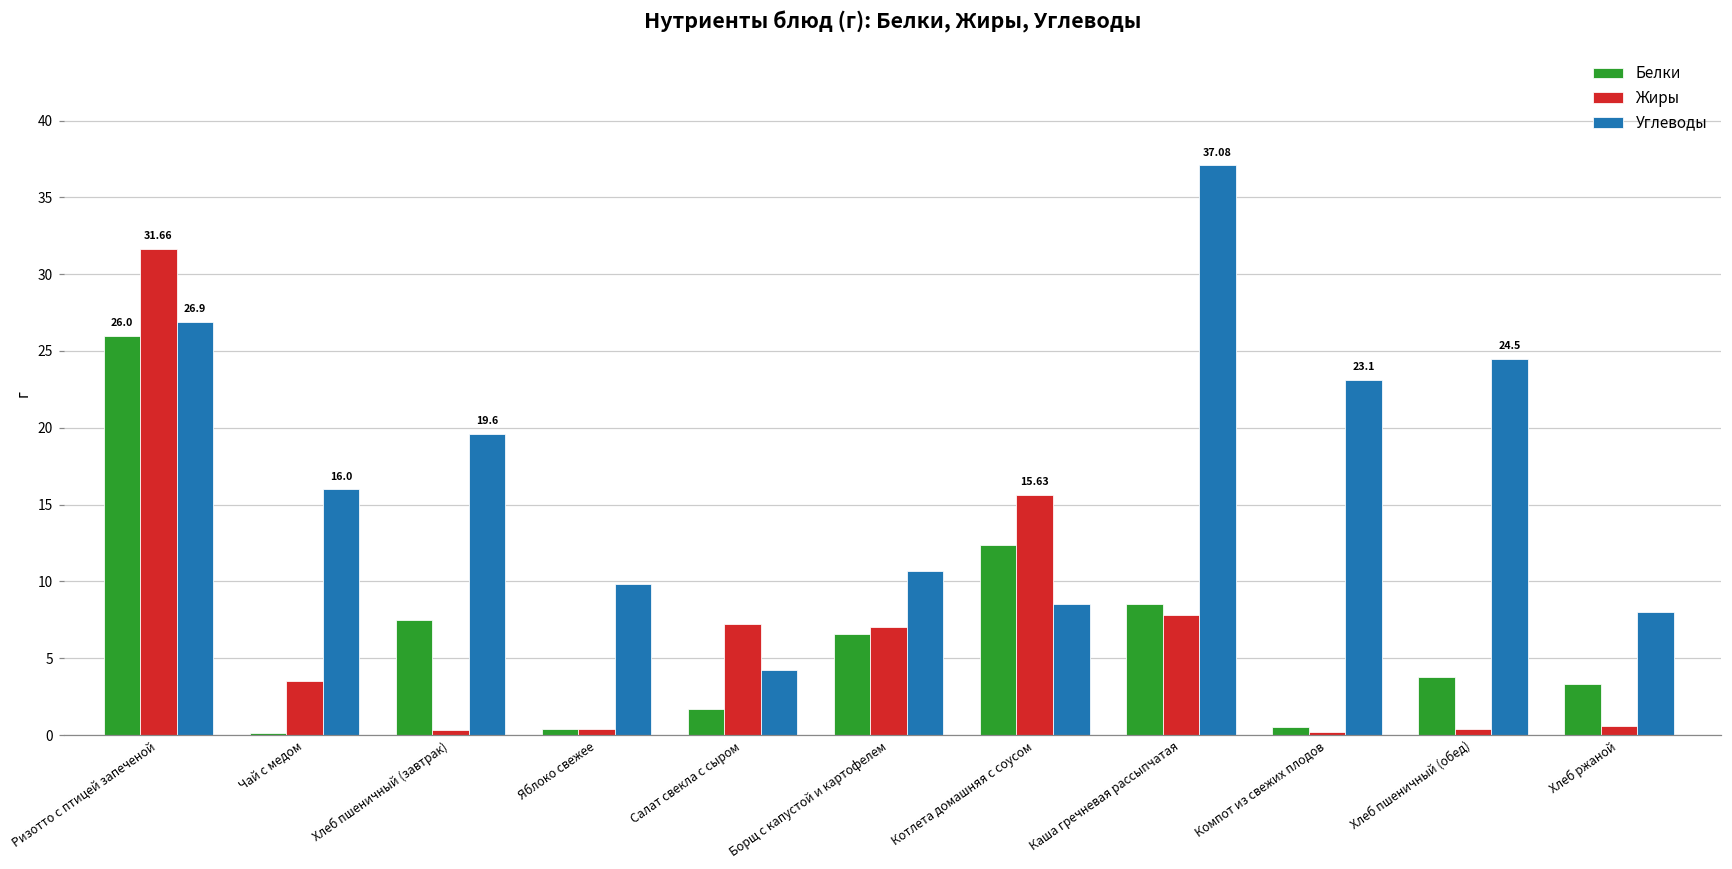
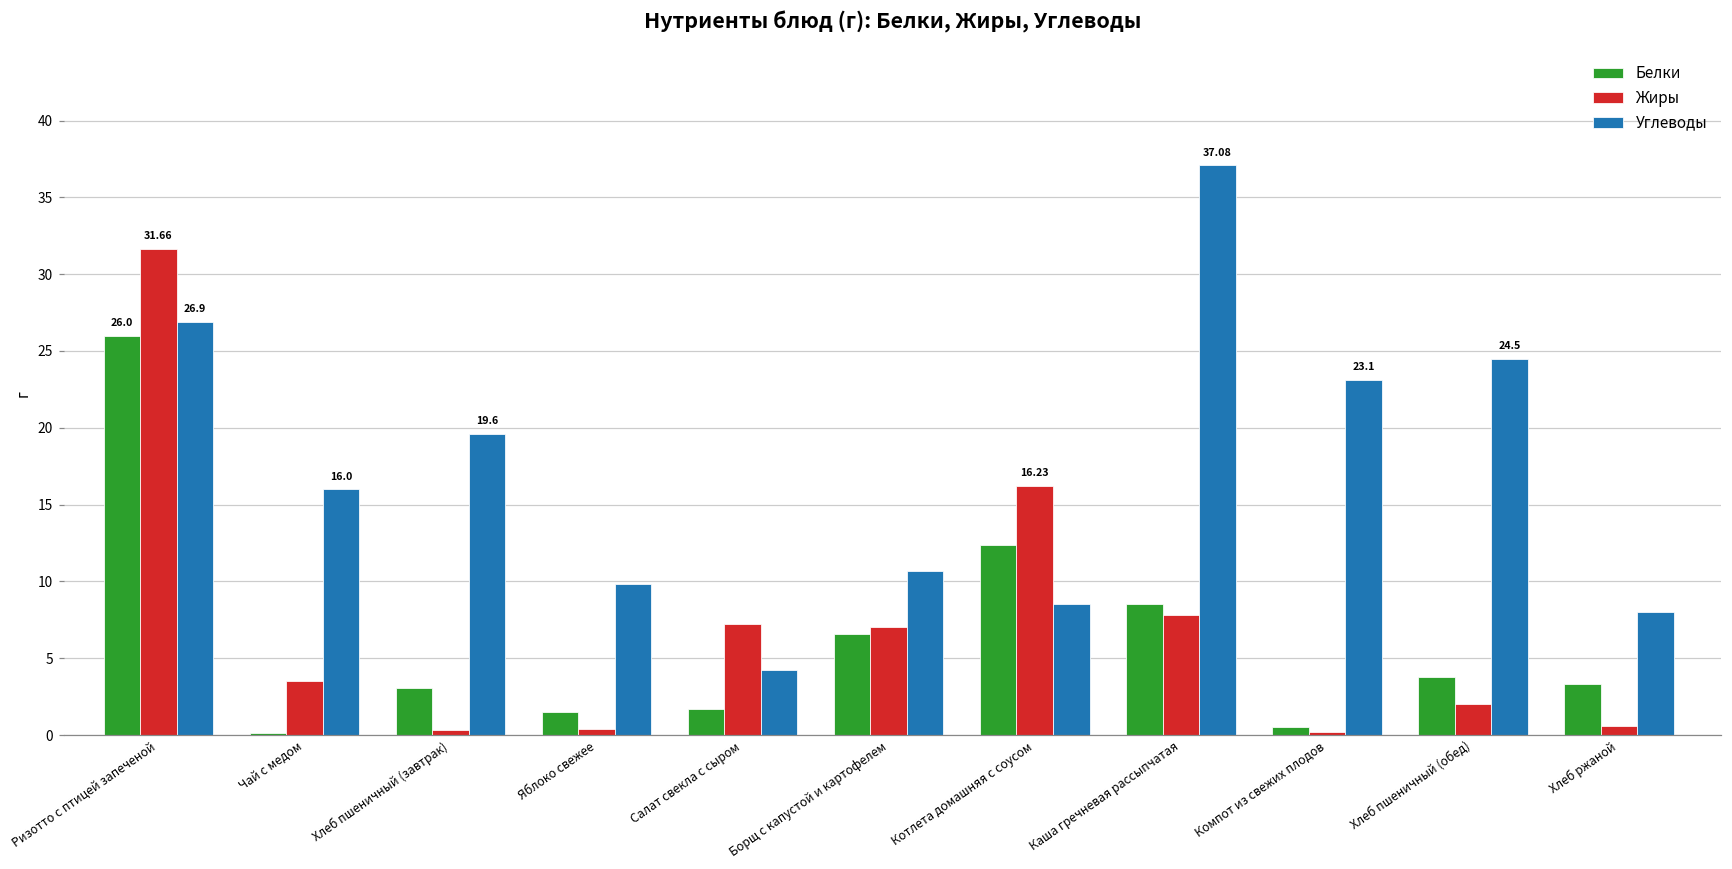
Белки, Хлеб пшеничный (завтрак): 7.5 -> 3.0
Белки, Яблоко свежее: 0.4 -> 1.5
Жиры, Котлета домашняя с соусом: 15.63 -> 16.23
Жиры, Хлеб пшеничный (обед): 0.4 -> 2.0
